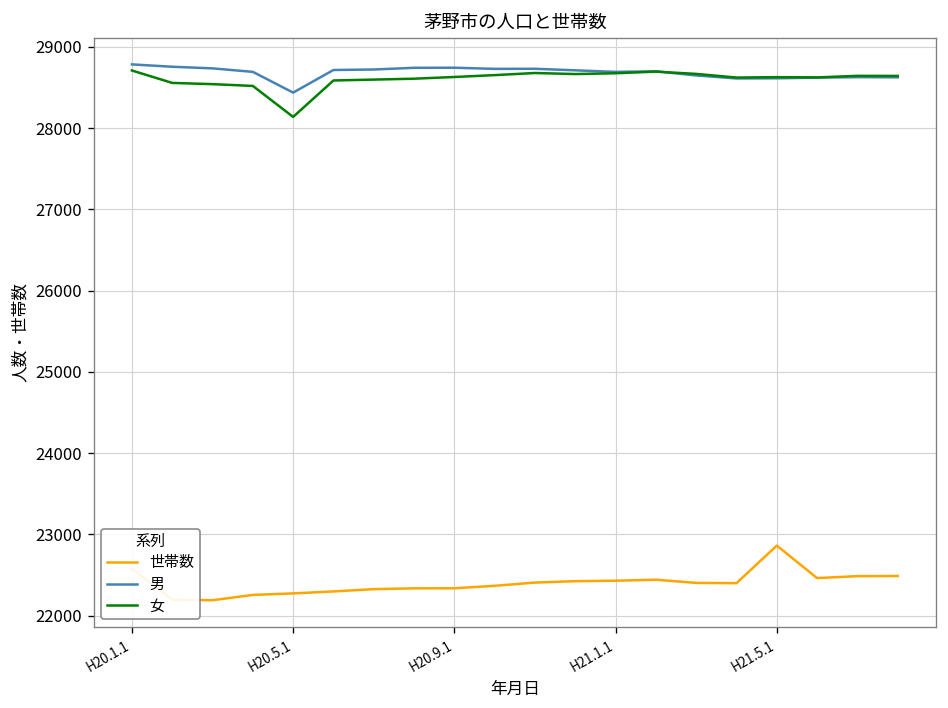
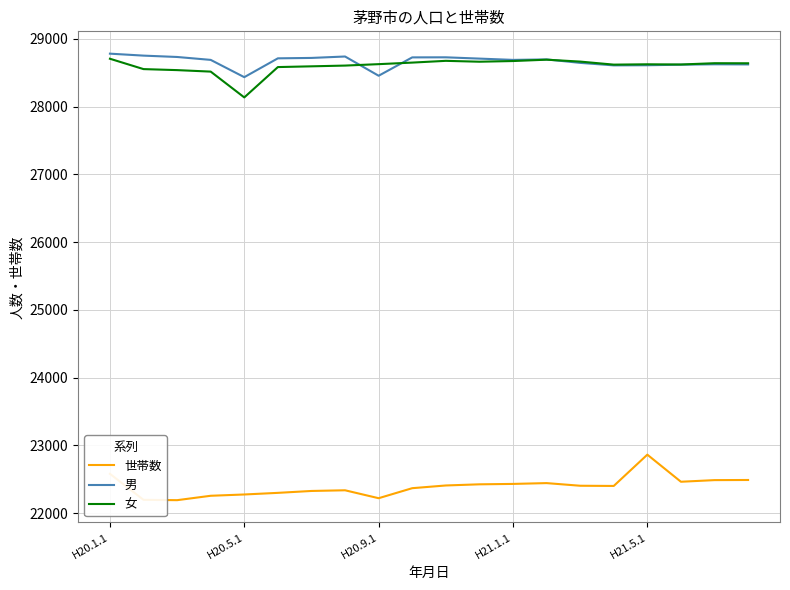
世帯数, H20.9.1: 22300 -> 22200
男, H20.9.1: 28700 -> 28500
